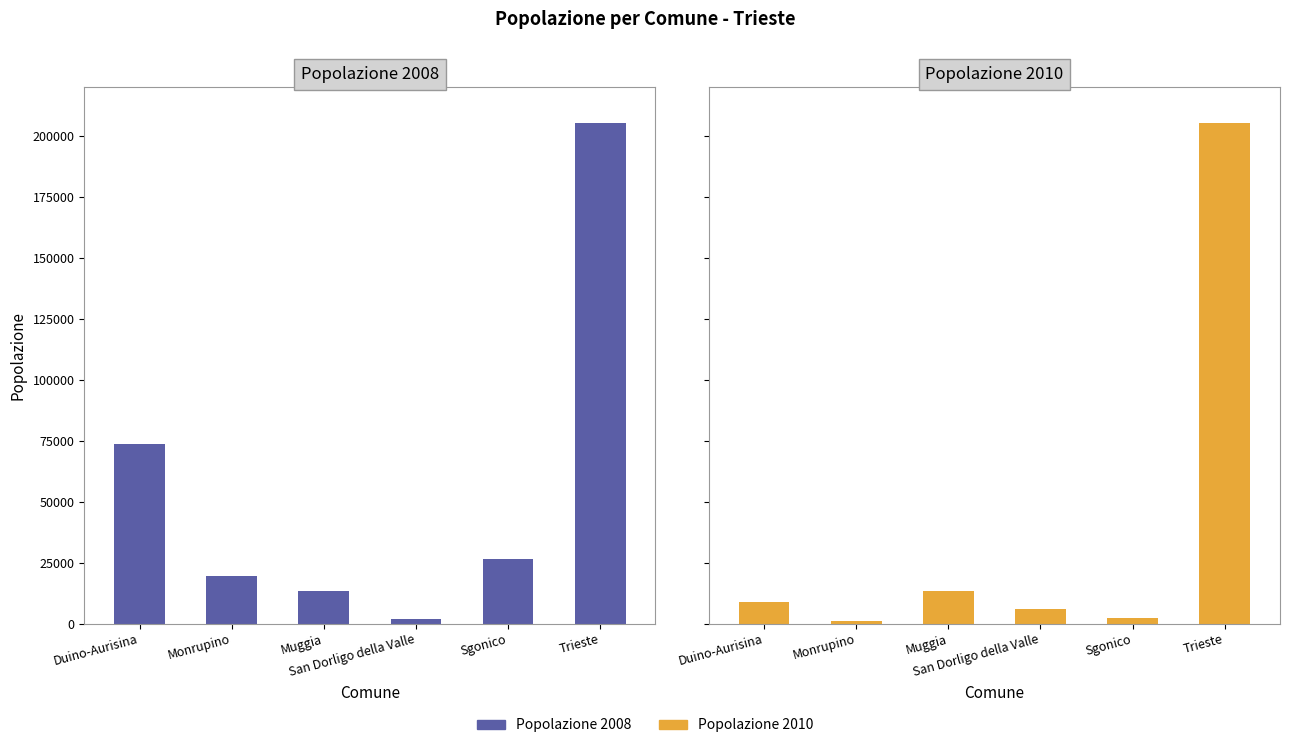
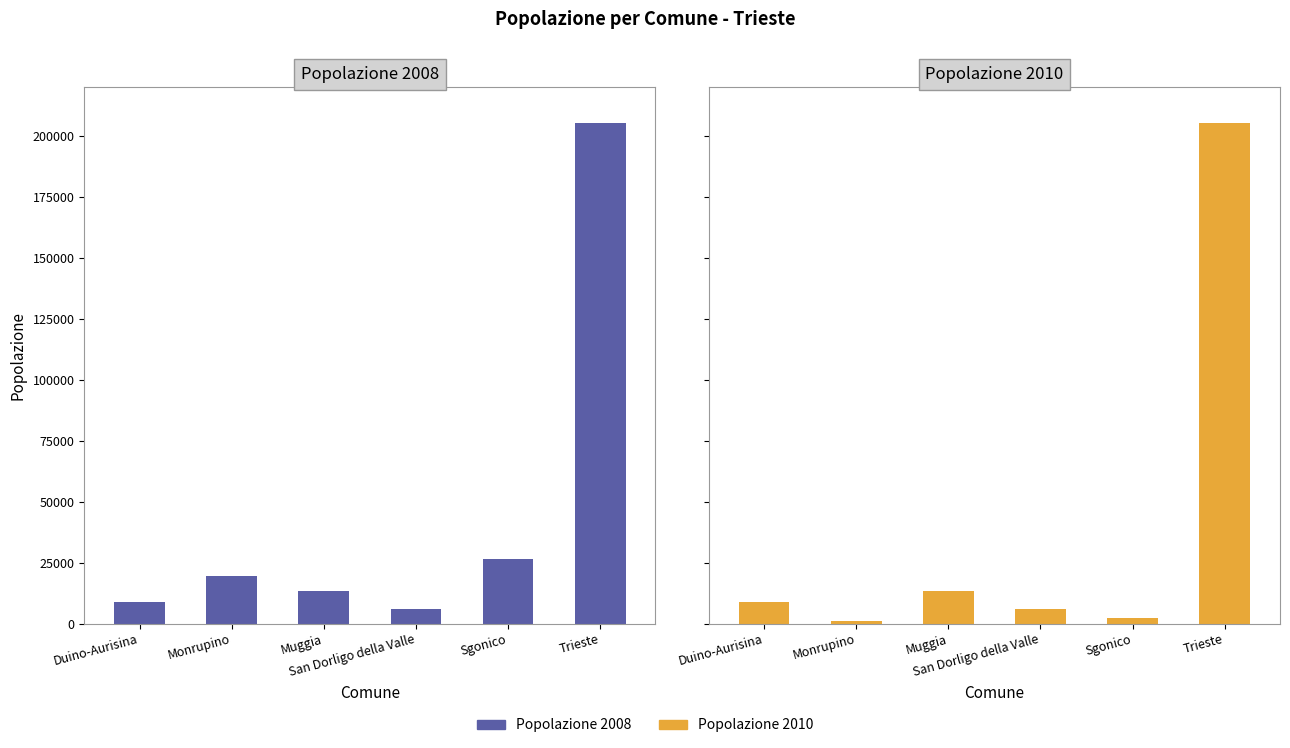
Popolazione 2008, Duino-Aurisina: 74000 -> 9000
Popolazione 2008, San Dorligo della Valle: 2000 -> 6000
